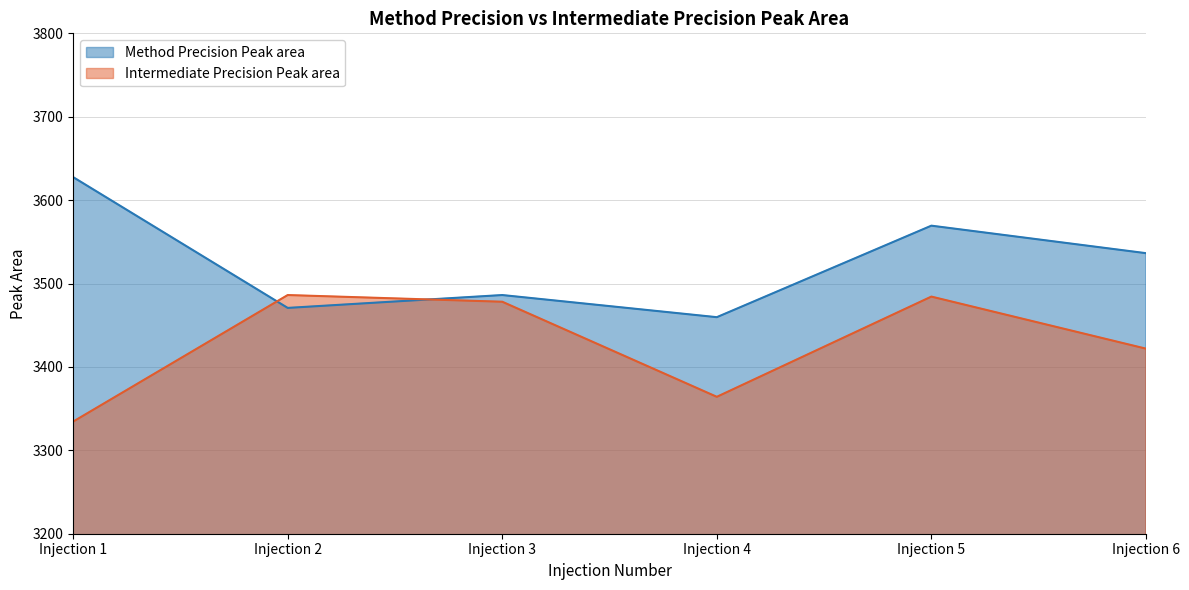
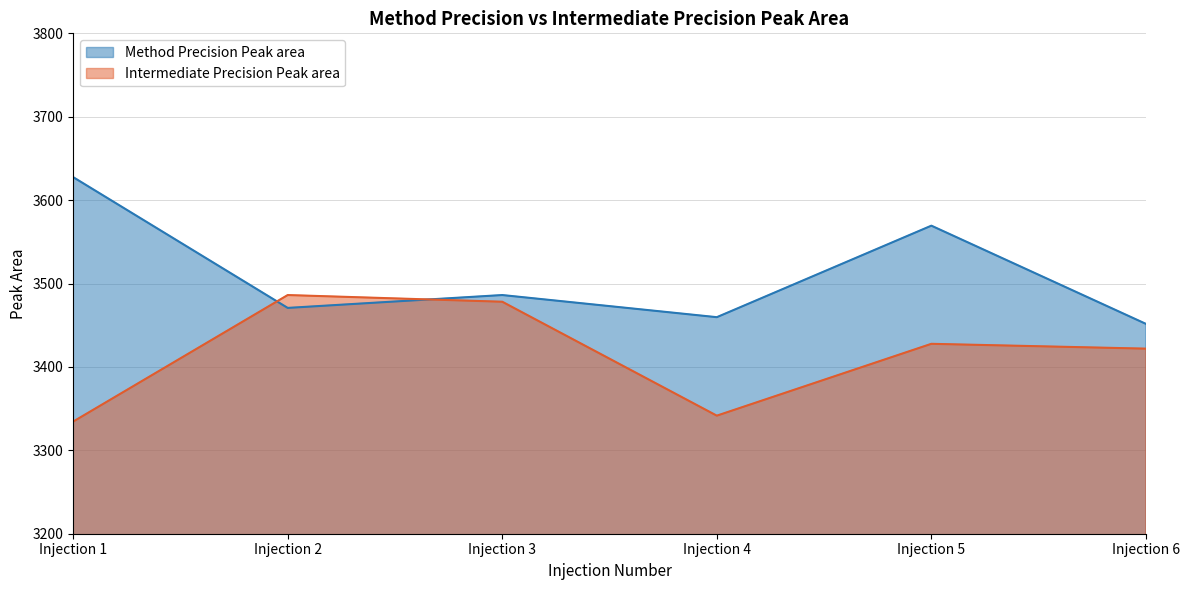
Intermediate Precision Peak area, Injection 4: 3360 -> 3340
Intermediate Precision Peak area, Injection 5: 3480 -> 3430
Method Precision Peak area, Injection 6: 3540 -> 3450
